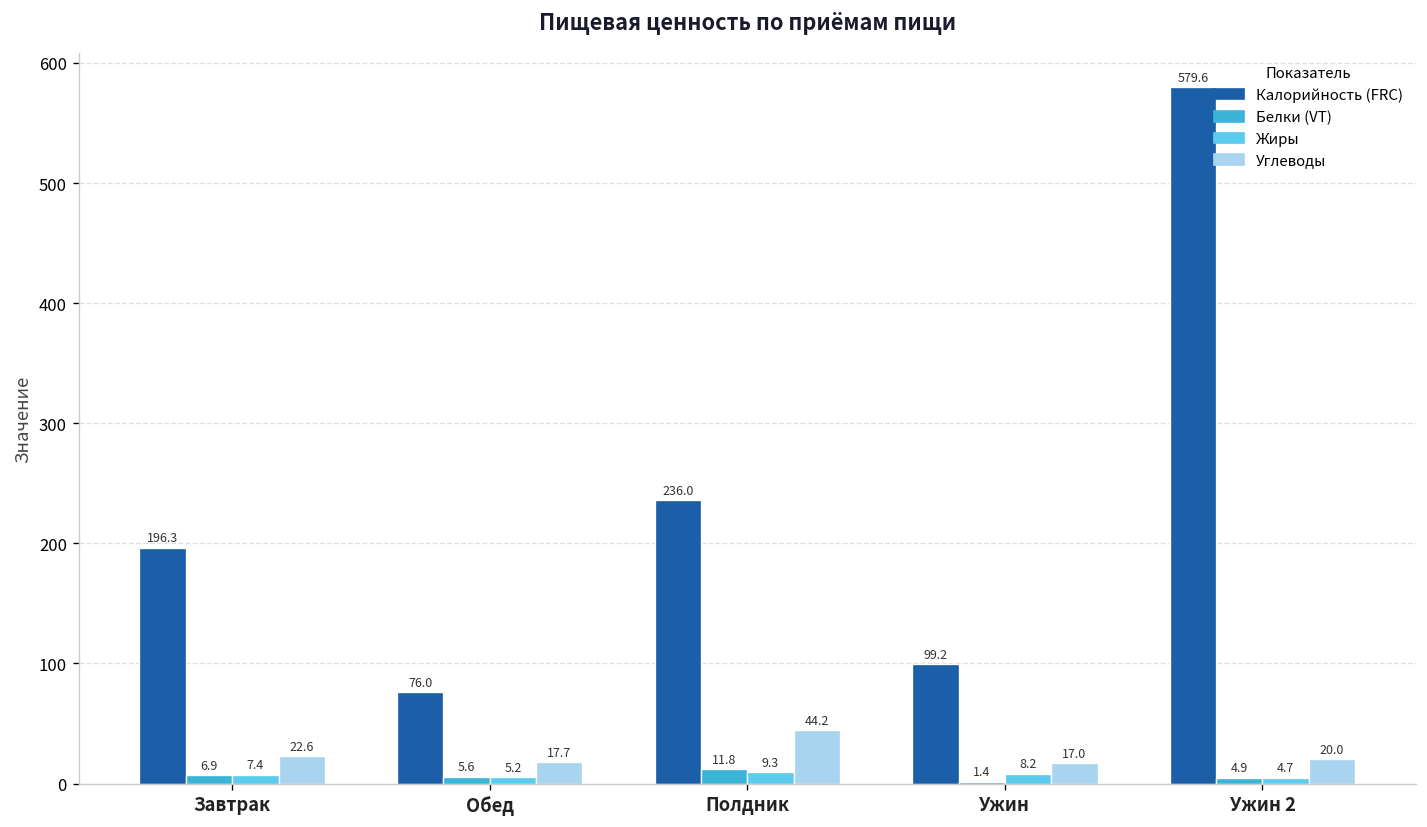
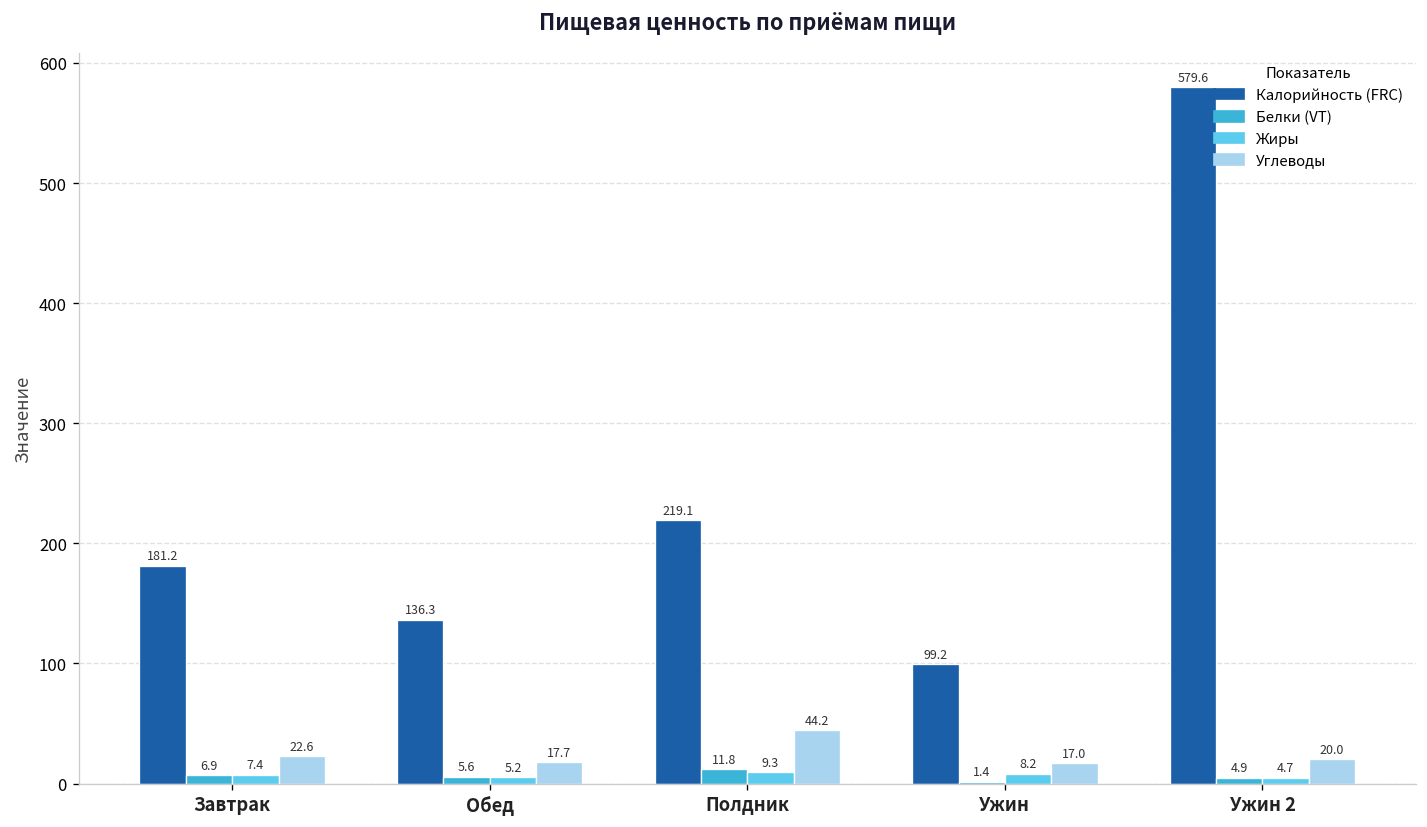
Калорийность (FRC), Завтрак: 196.3 -> 181.2
Калорийность (FRC), Обед: 76.0 -> 136.3
Калорийность (FRC), Полдник: 236.0 -> 219.1
